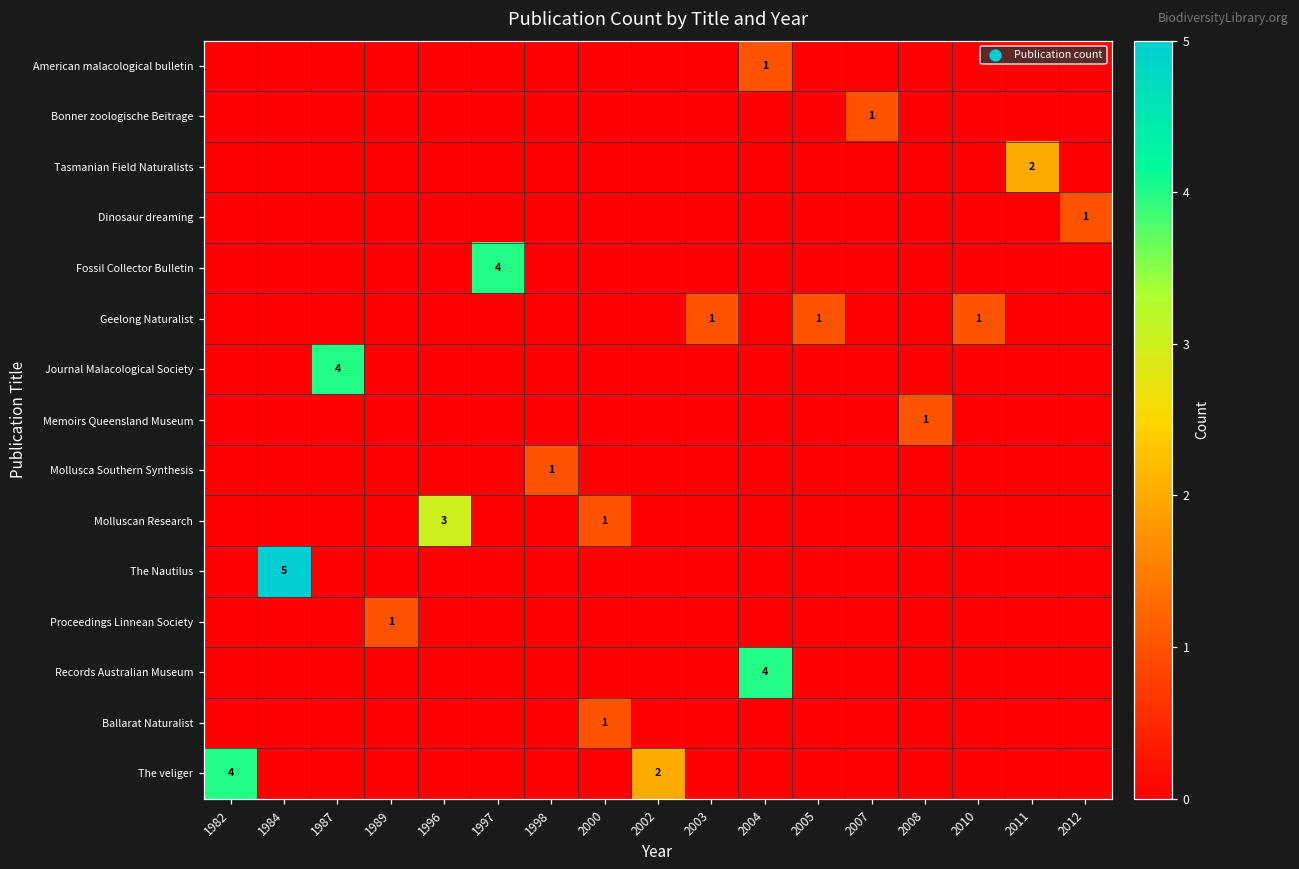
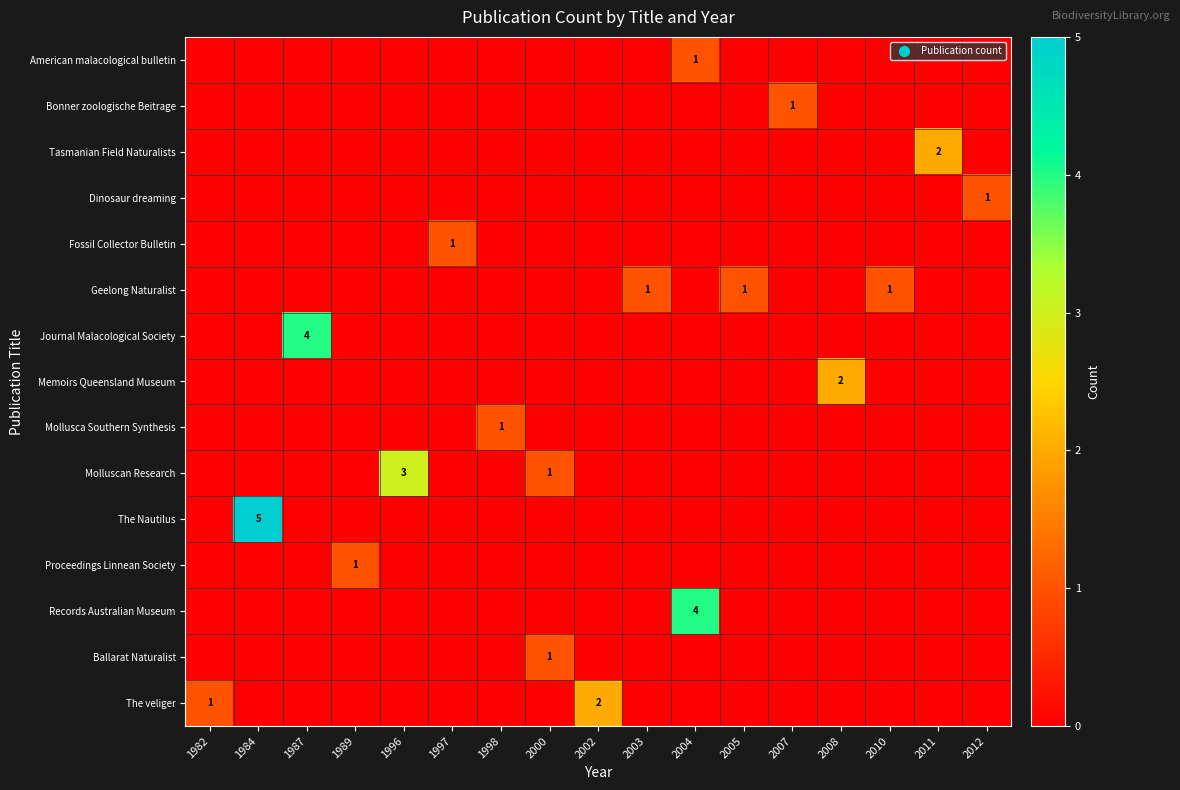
Fossil Collector Bulletin, 1997: 4 -> 1
Memoirs Queensland Museum, 2008: 1 -> 2
The veliger, 1982: 4 -> 1
